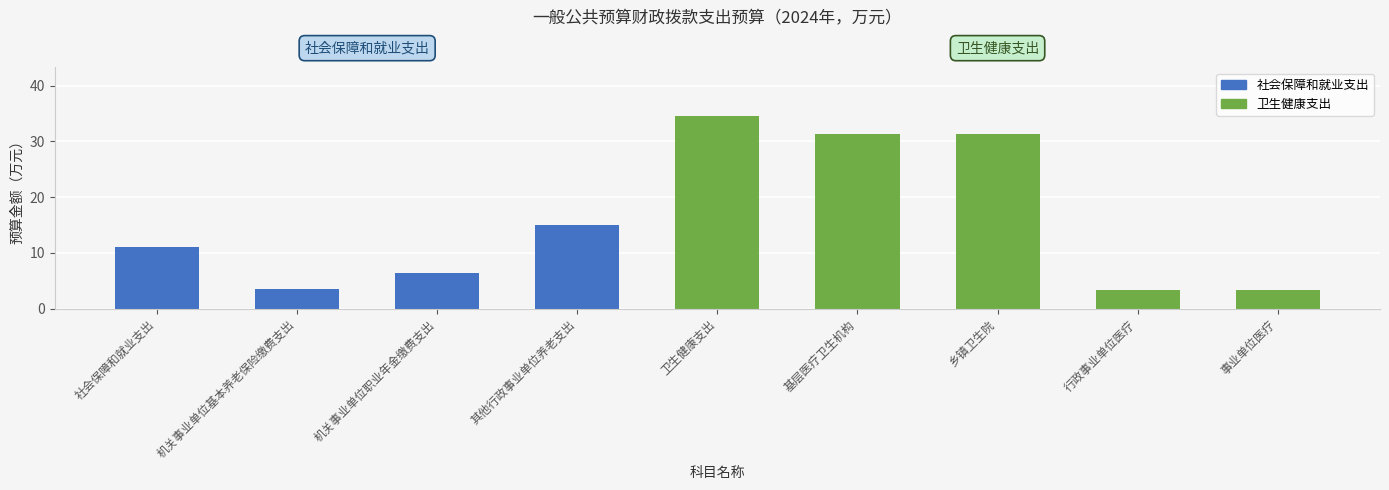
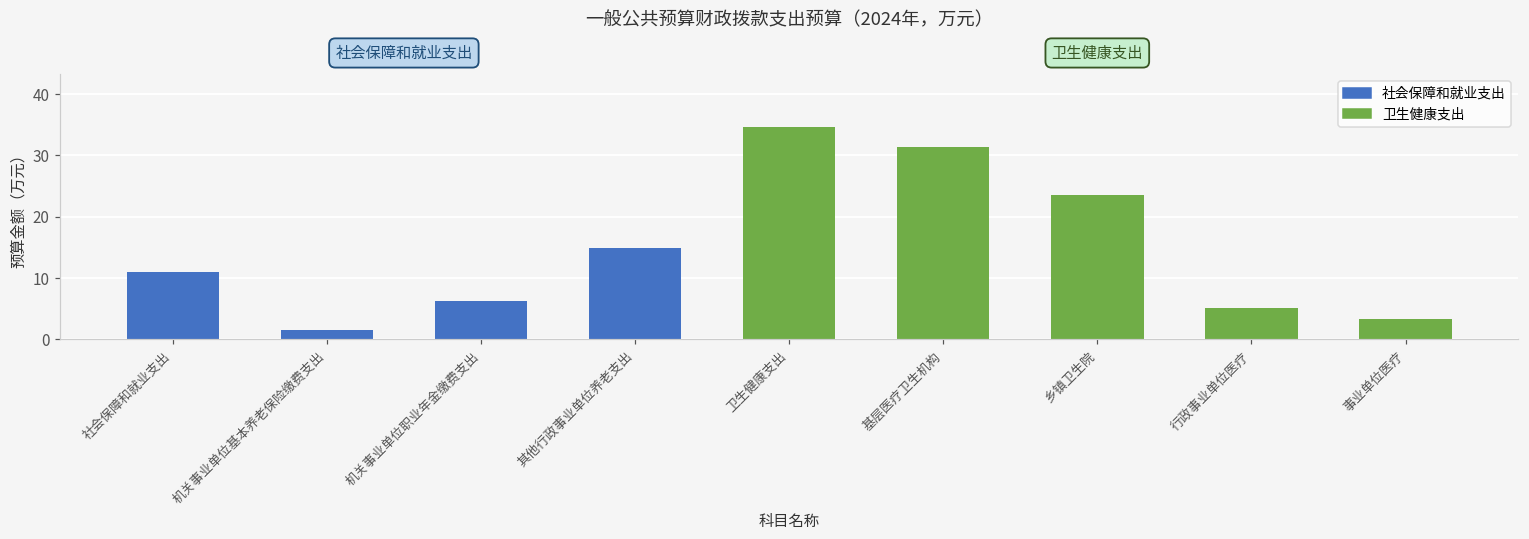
机关事业单位基本养老保险缴费支出: 3 -> 2
乡镇卫生院: 31 -> 24
行政事业单位医疗: 3 -> 5
